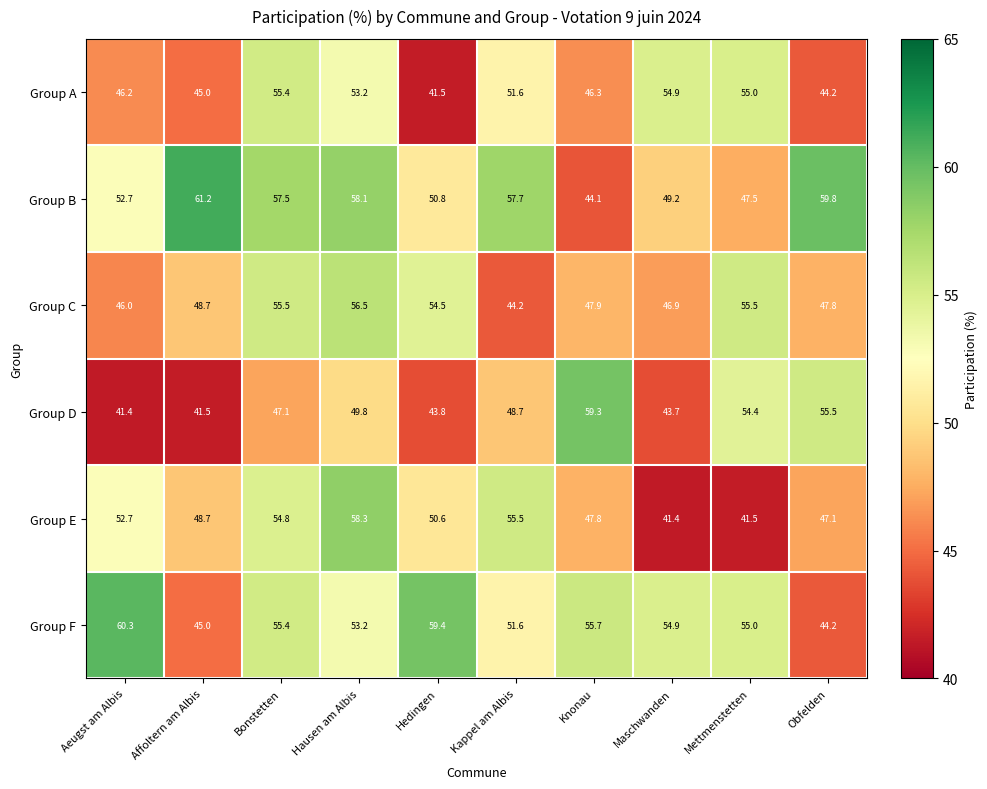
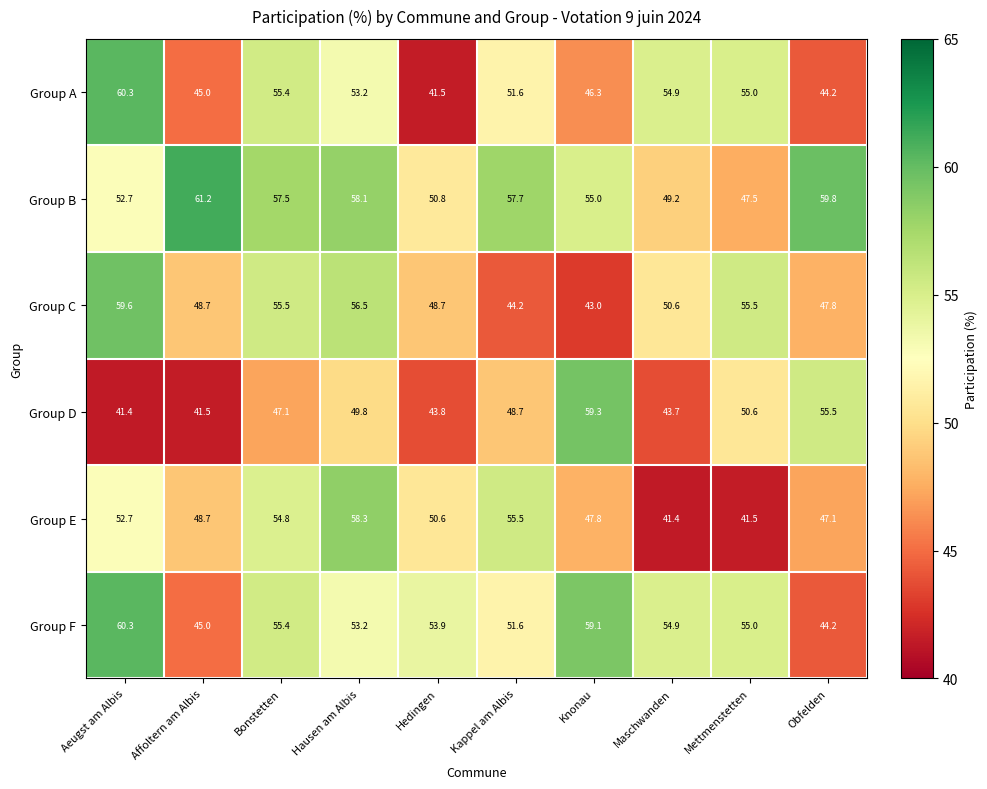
Group A, Aeugst am Albis: 46.2 -> 60.3
Group B, Knonau: 44.1 -> 55.0
Group C, Aeugst am Albis: 46.0 -> 59.6
Group C, Hedingen: 54.5 -> 48.7
Group C, Knonau: 47.9 -> 43.0
Group C, Maschwanden: 46.9 -> 50.6
Group D, Mettmenstetten: 54.4 -> 50.6
Group F, Hedingen: 59.4 -> 53.9
Group F, Knonau: 55.7 -> 59.1
